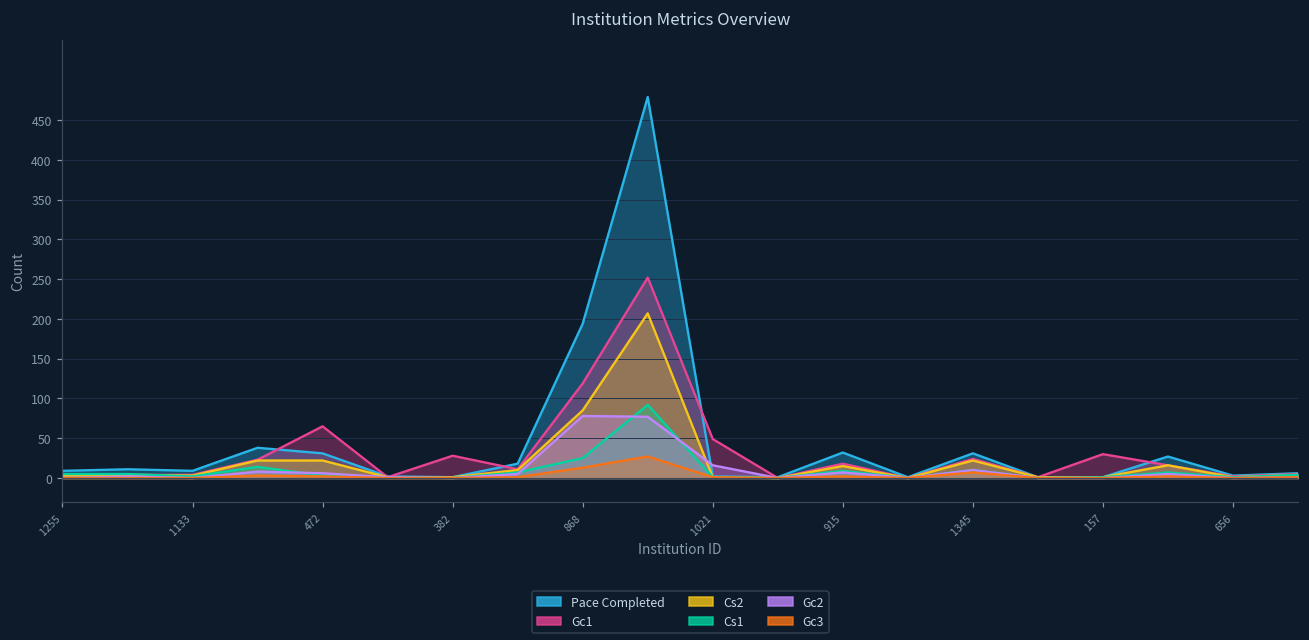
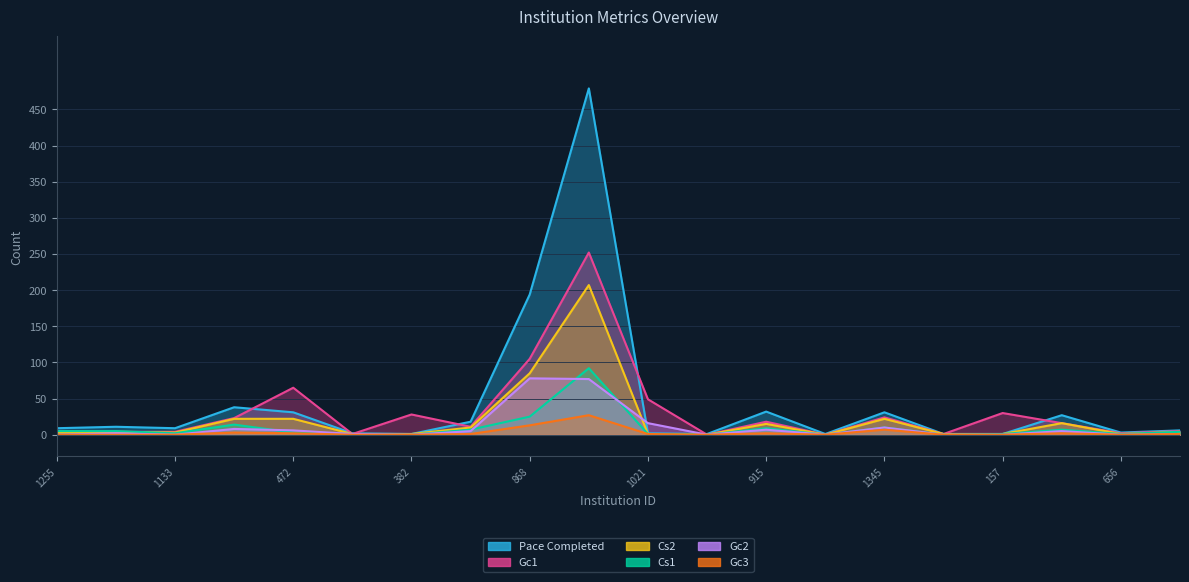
Gc1, 868: 120 -> 110
